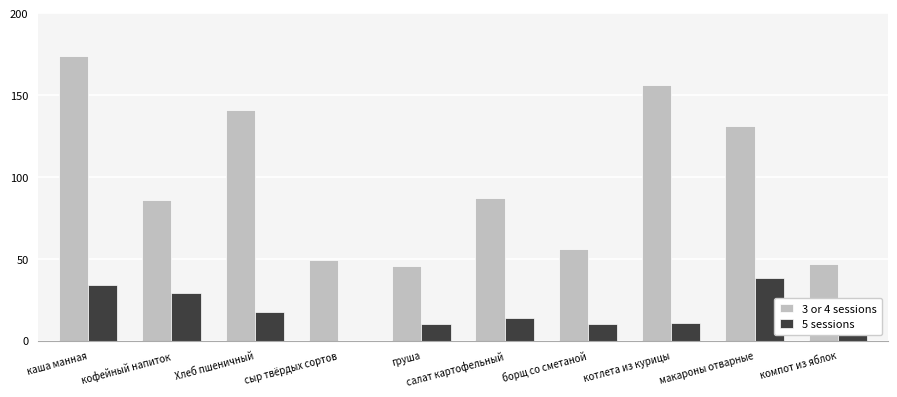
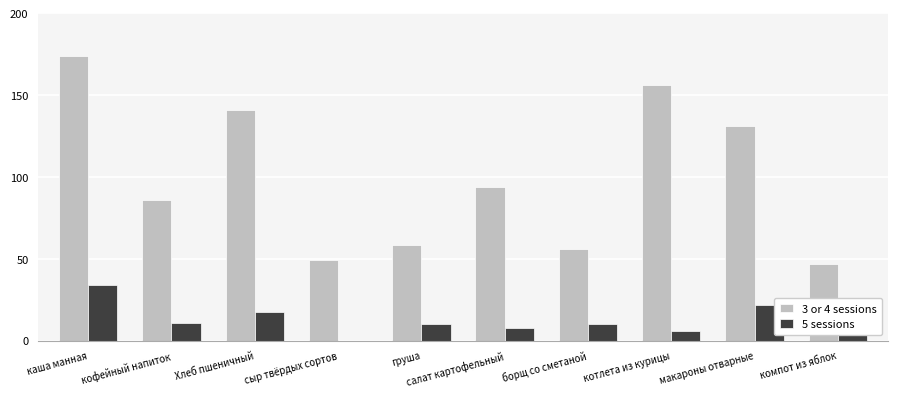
5 sessions, кофейный напиток: 29 -> 11
3 or 4 sessions, груша: 46 -> 58
3 or 4 sessions, салат картофельный: 87 -> 94
5 sessions, салат картофельный: 14 -> 8
5 sessions, котлета из курицы: 11 -> 6
5 sessions, макароны отварные: 38 -> 22
